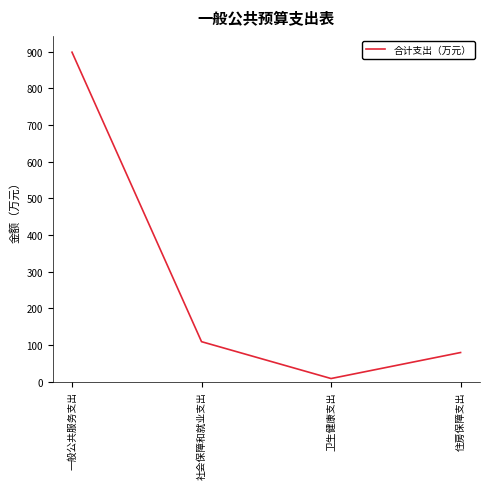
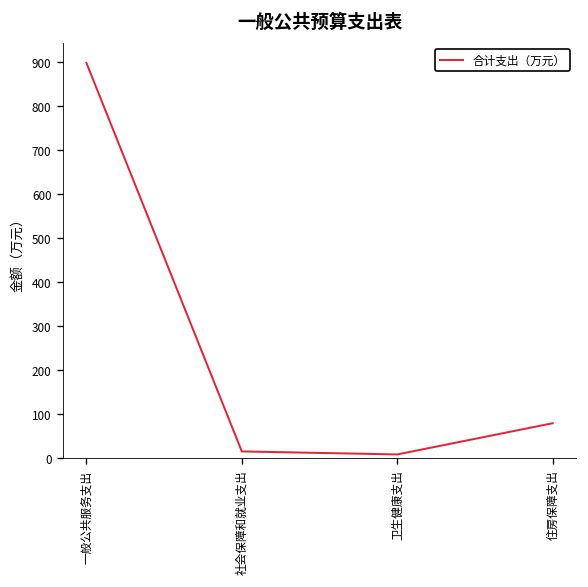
社会保障和就业支出: 110 -> 20
